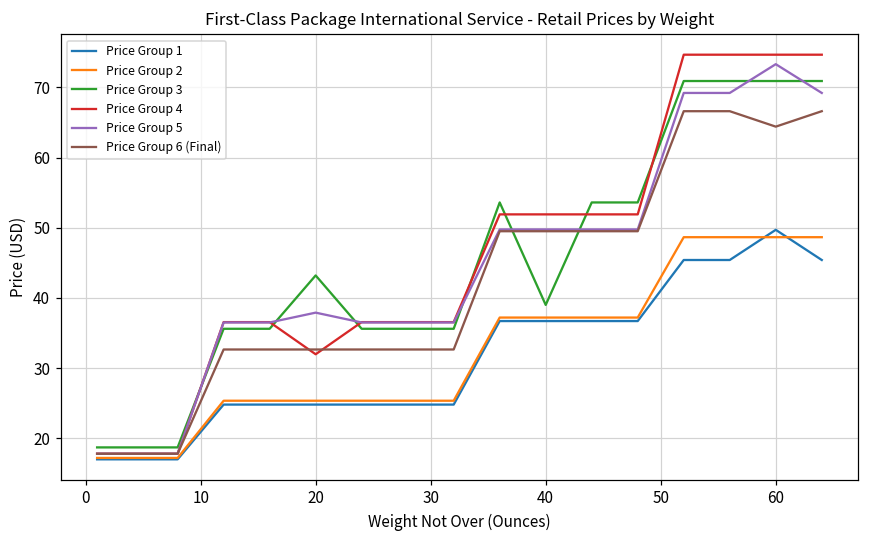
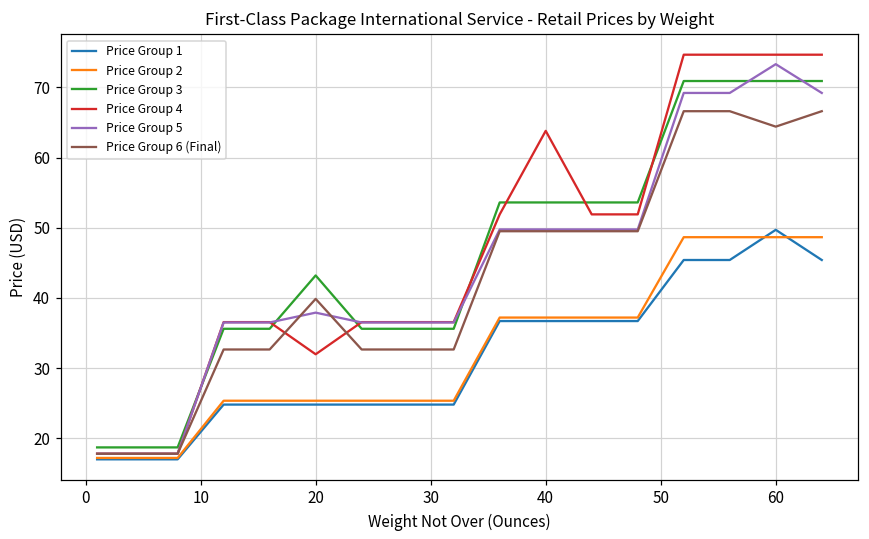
Price Group 6 (Final), 20: 33 -> 40
Price Group 3, 40: 39 -> 54
Price Group 4, 40: 52 -> 64
